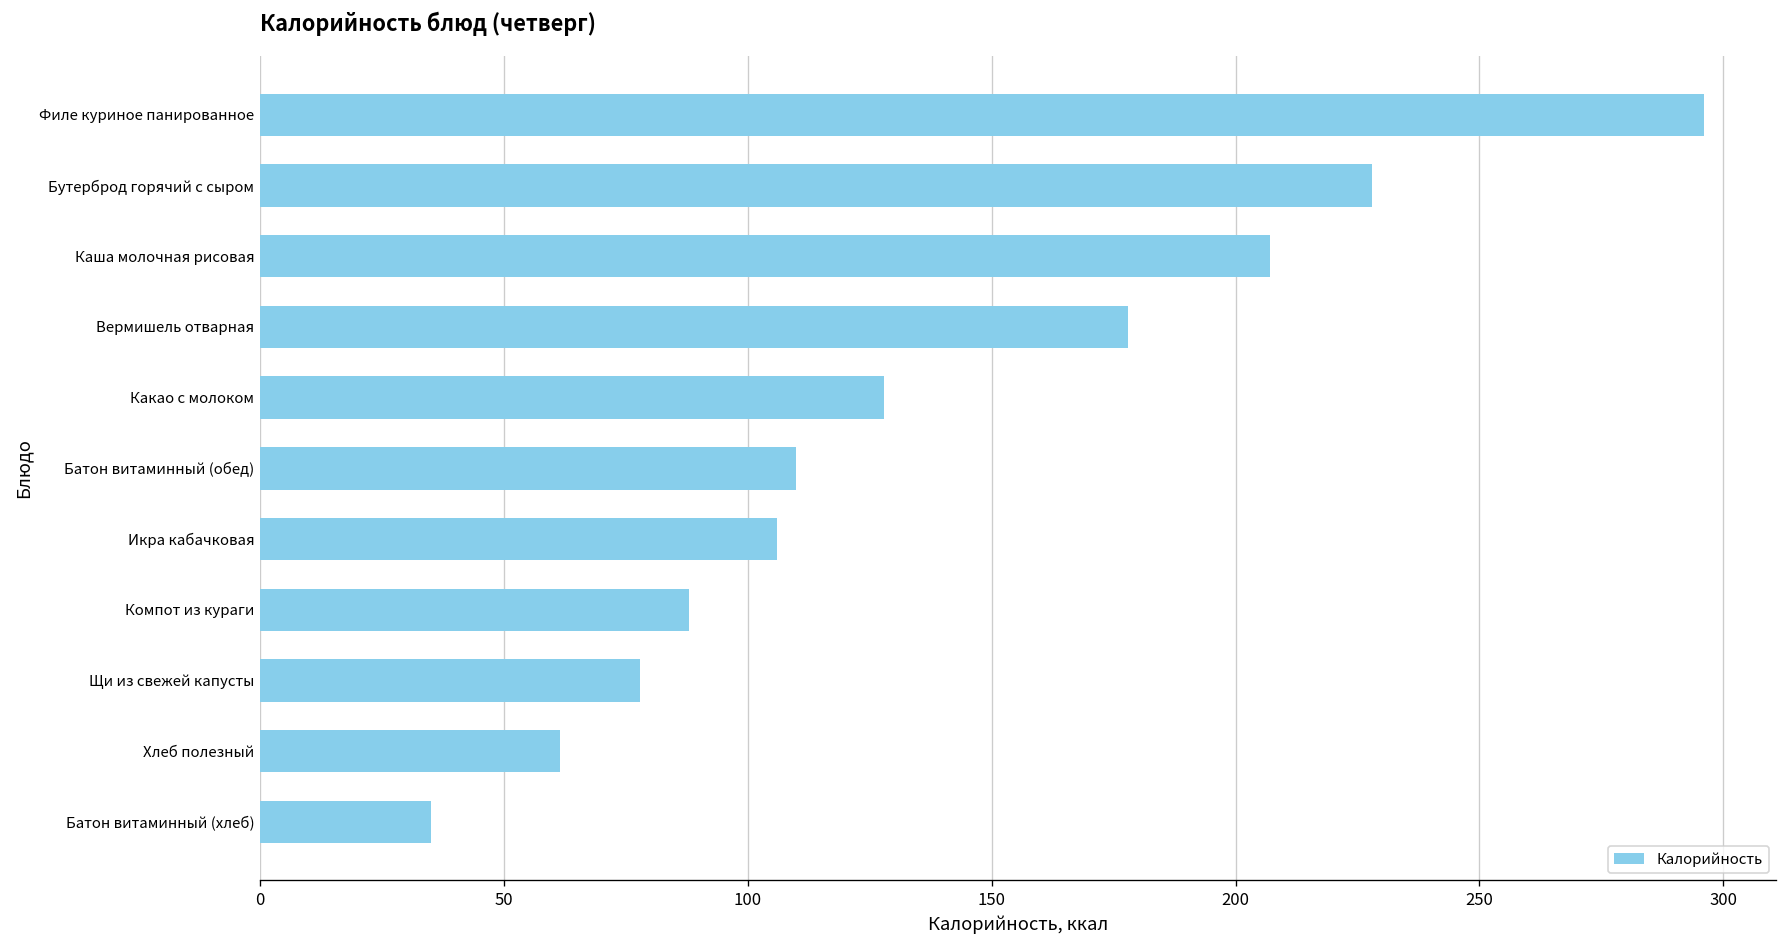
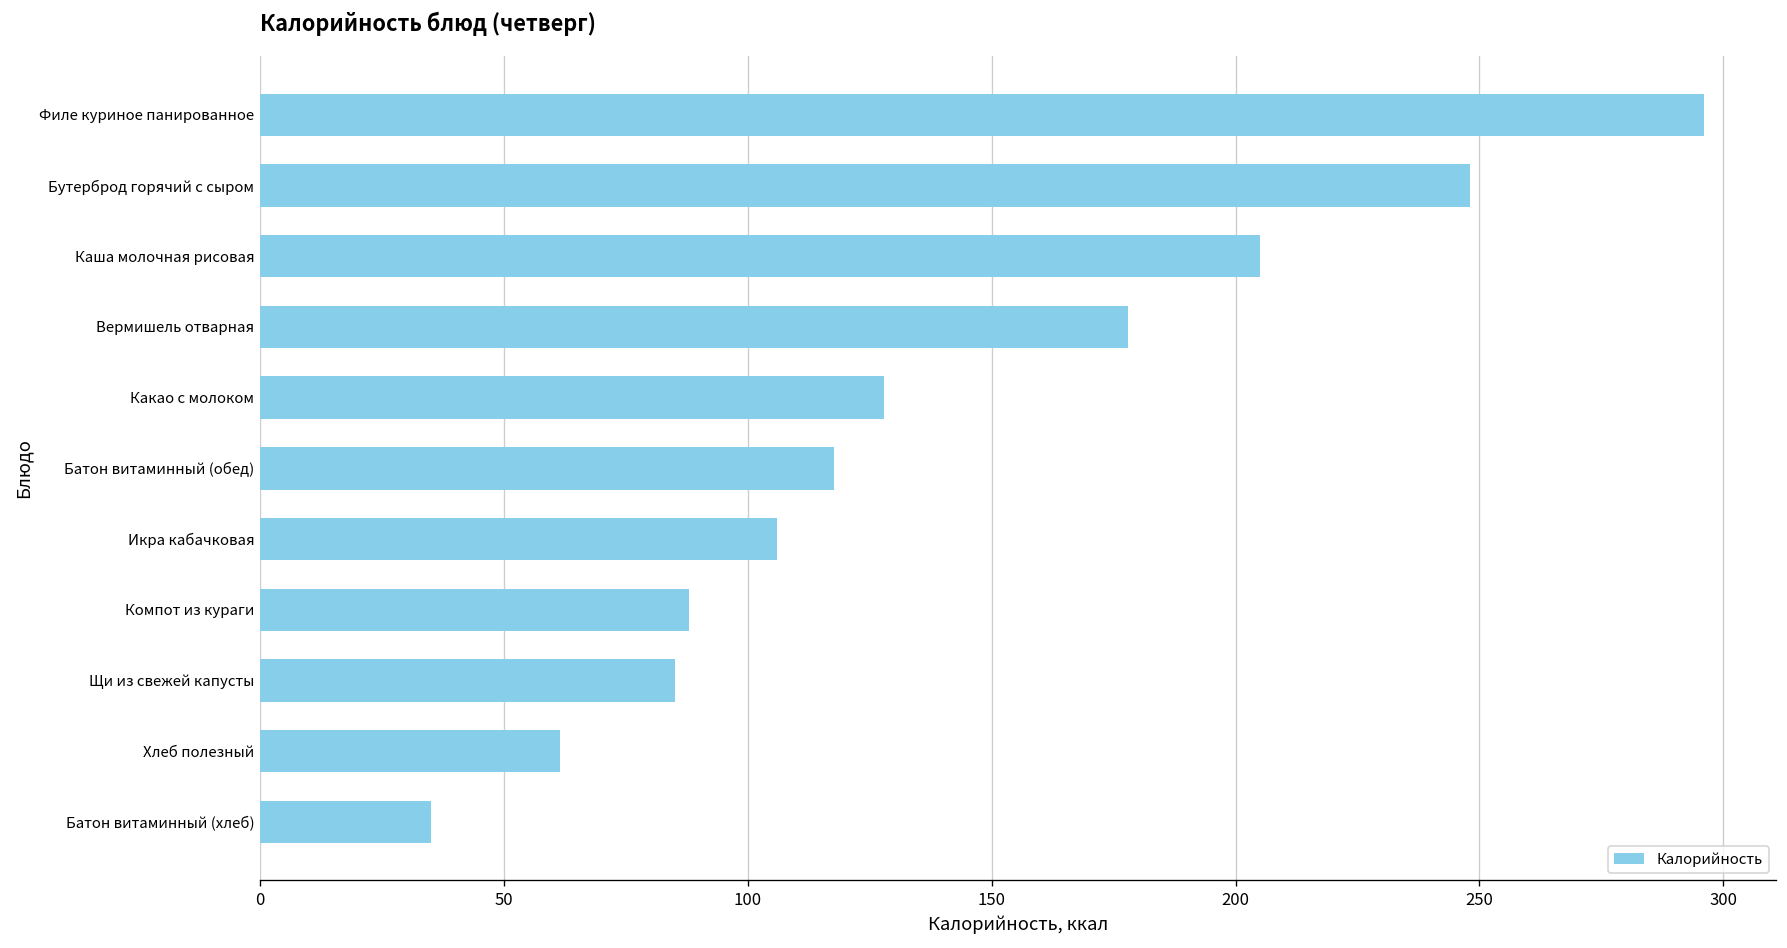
Бутерброд горячий с сыром: 228 -> 248
Каша молочная рисовая: 207 -> 205
Батон витаминный (обед): 110 -> 118
Щи из свежей капусты: 78 -> 85
